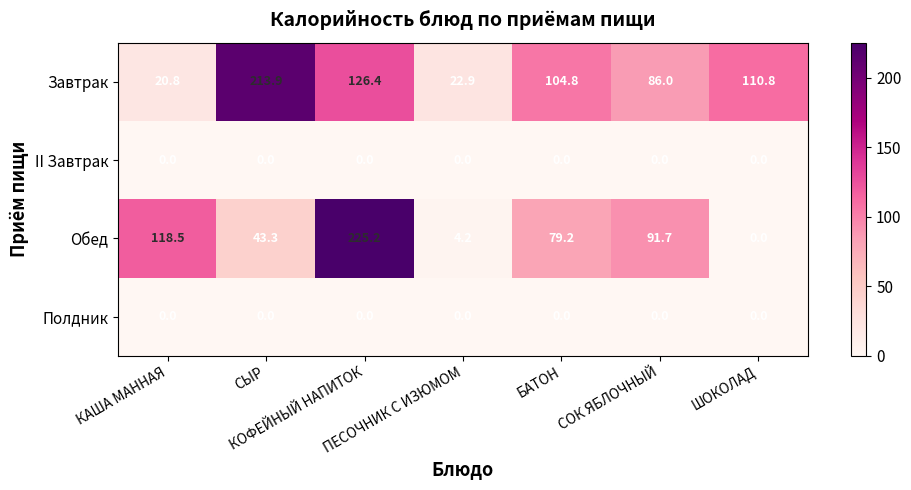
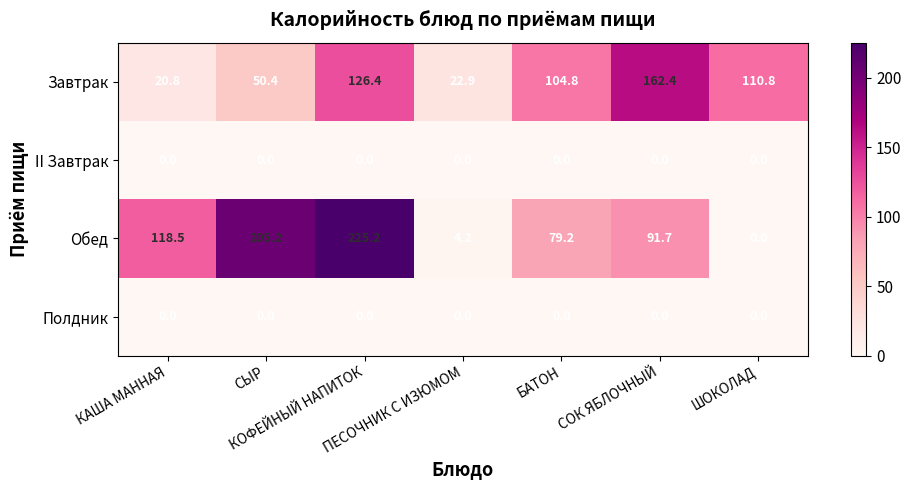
Завтрак, СЫР: 213.9 -> 50.4
Завтрак, СОК ЯБЛОЧНЫЙ: 86.0 -> 162.4
Обед, СЫР: 43.3 -> 205.2
